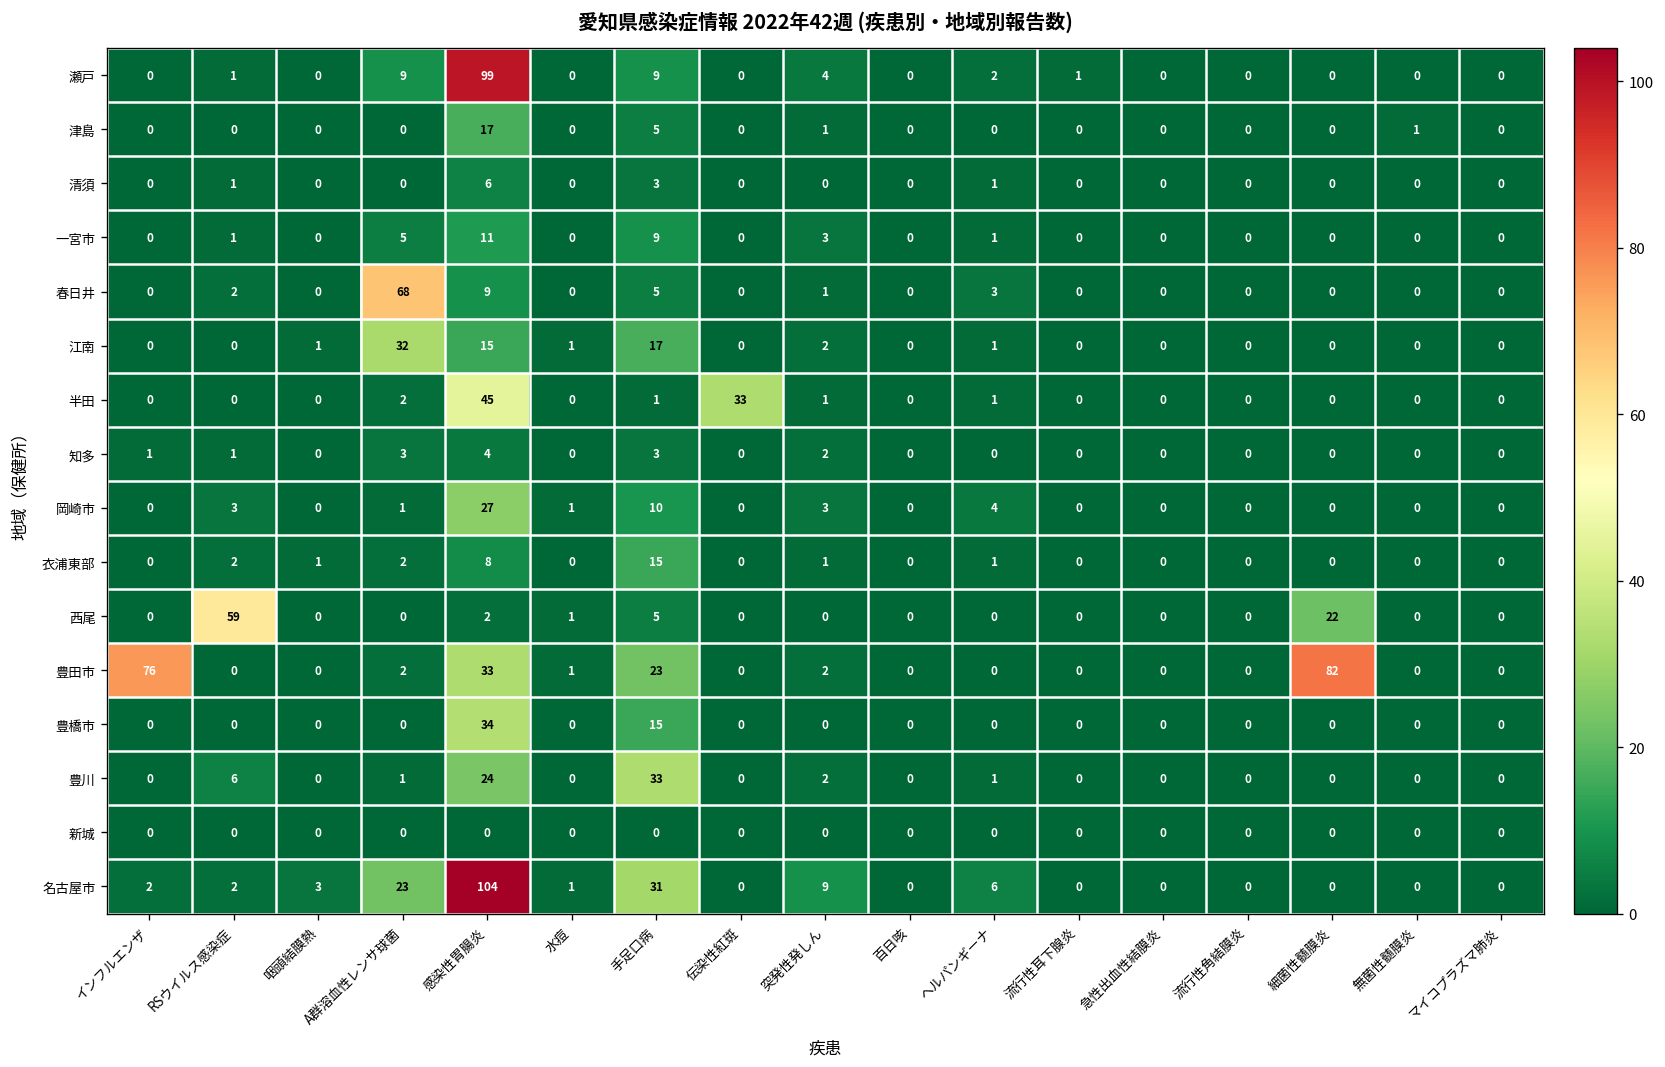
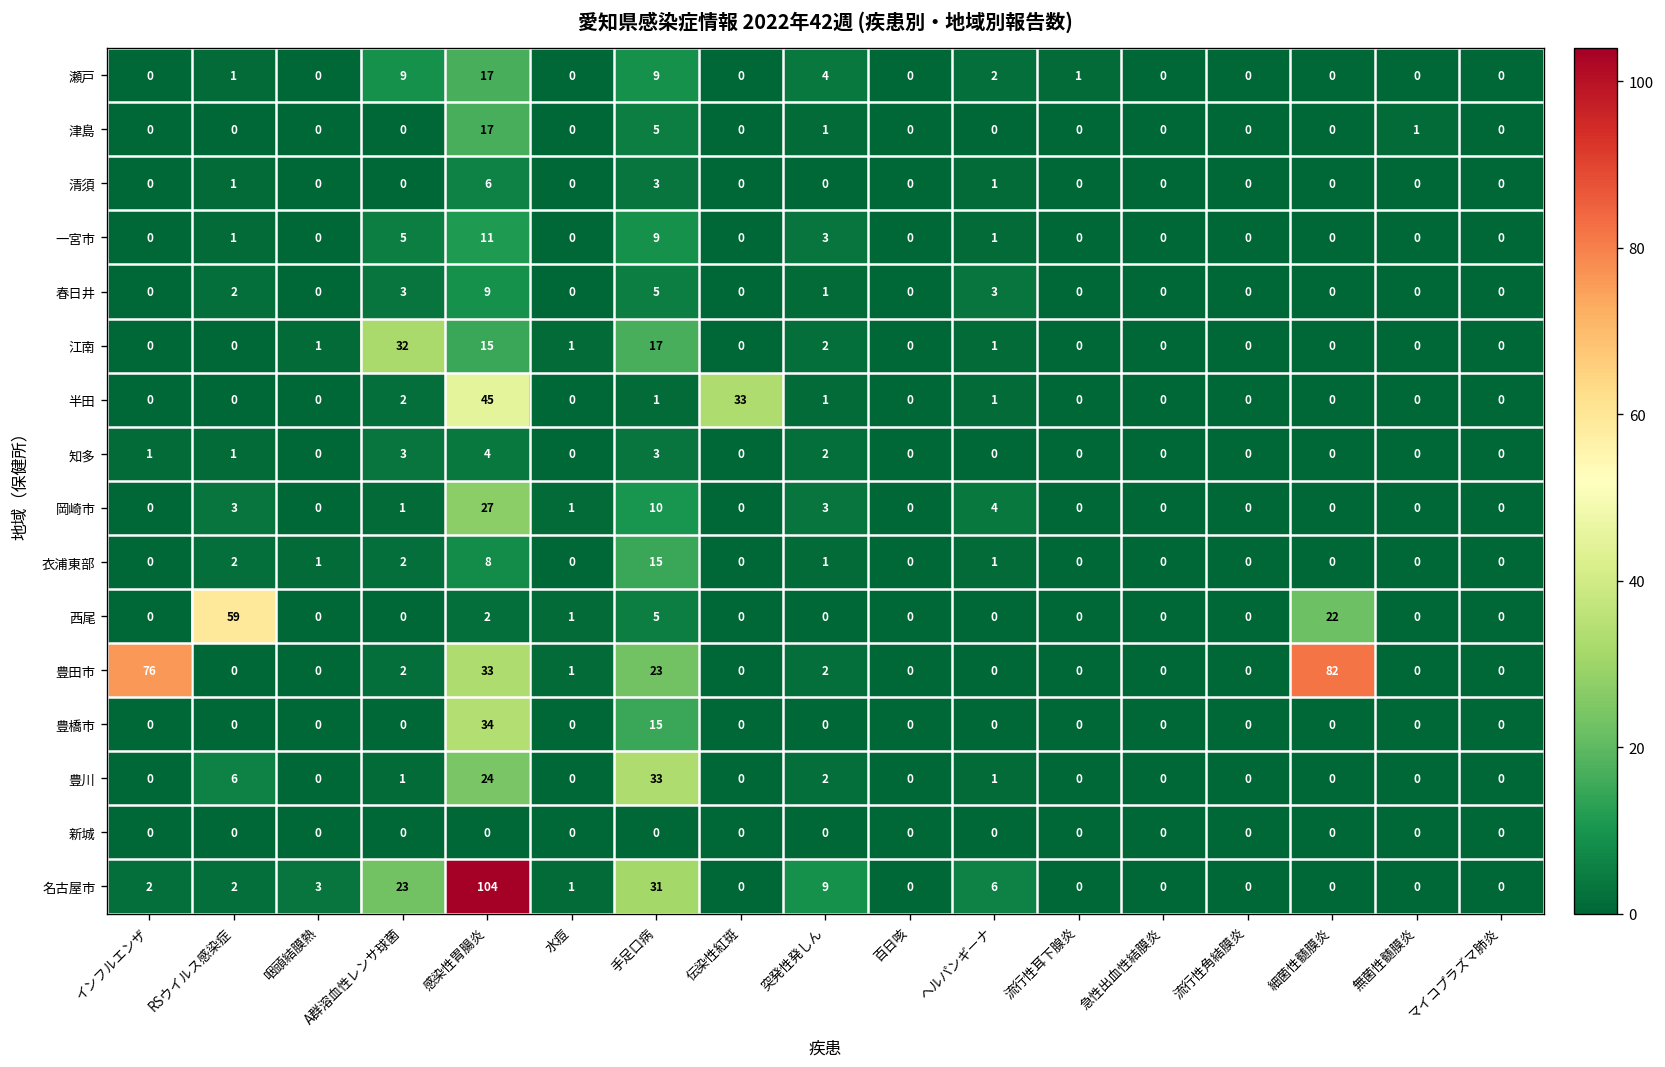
瀬戸, 感染性胃腸炎: 99 -> 17
春日井, A群溶血性レンサ球菌: 68 -> 3
